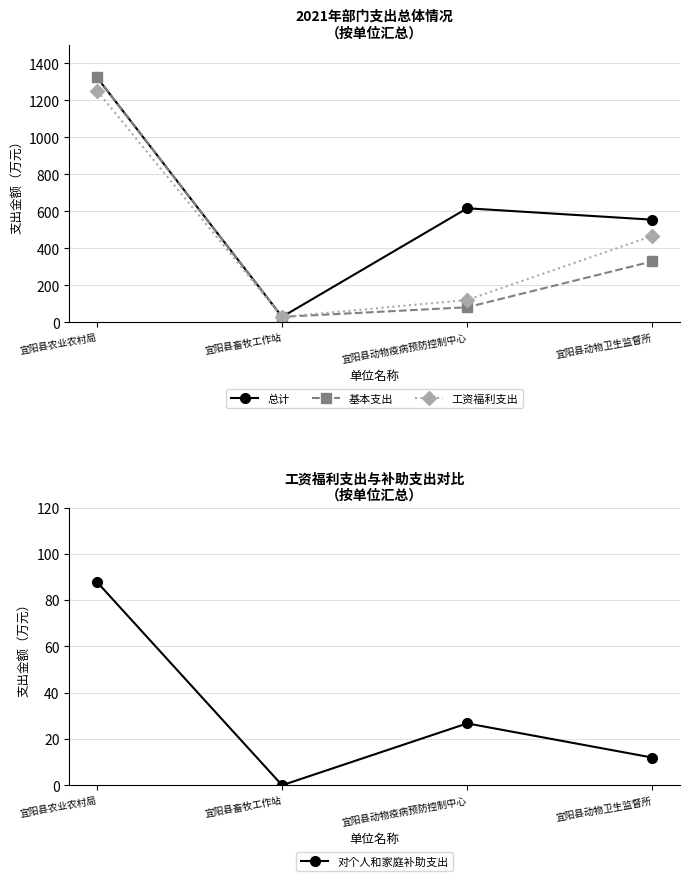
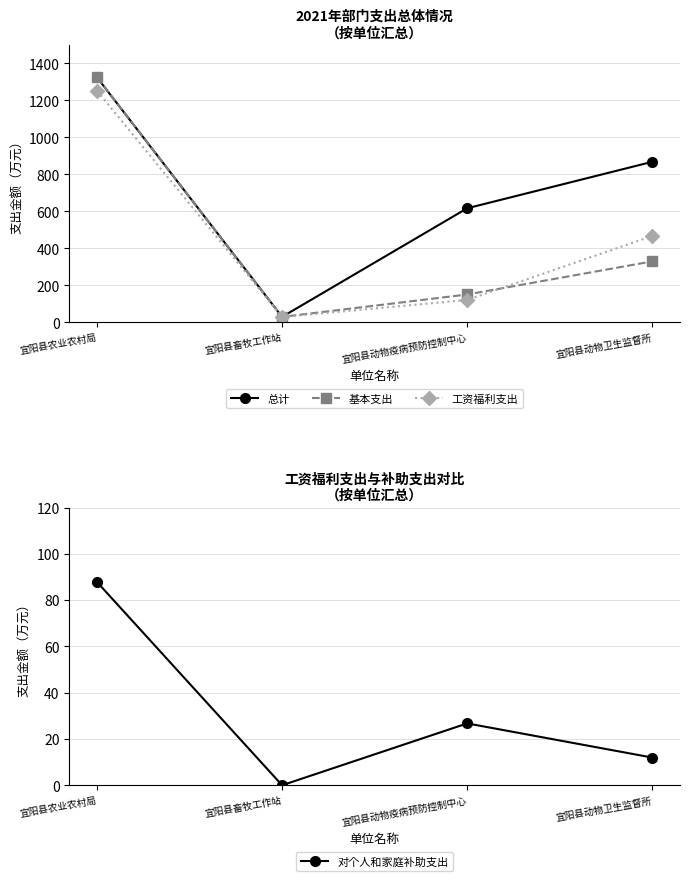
2021年部门支出总体情况 （按单位汇总）, 基本支出, 宜阳县动物疫病预防控制中心: 80 -> 150
2021年部门支出总体情况 （按单位汇总）, 总计, 宜阳县动物卫生监督所: 560 -> 870
